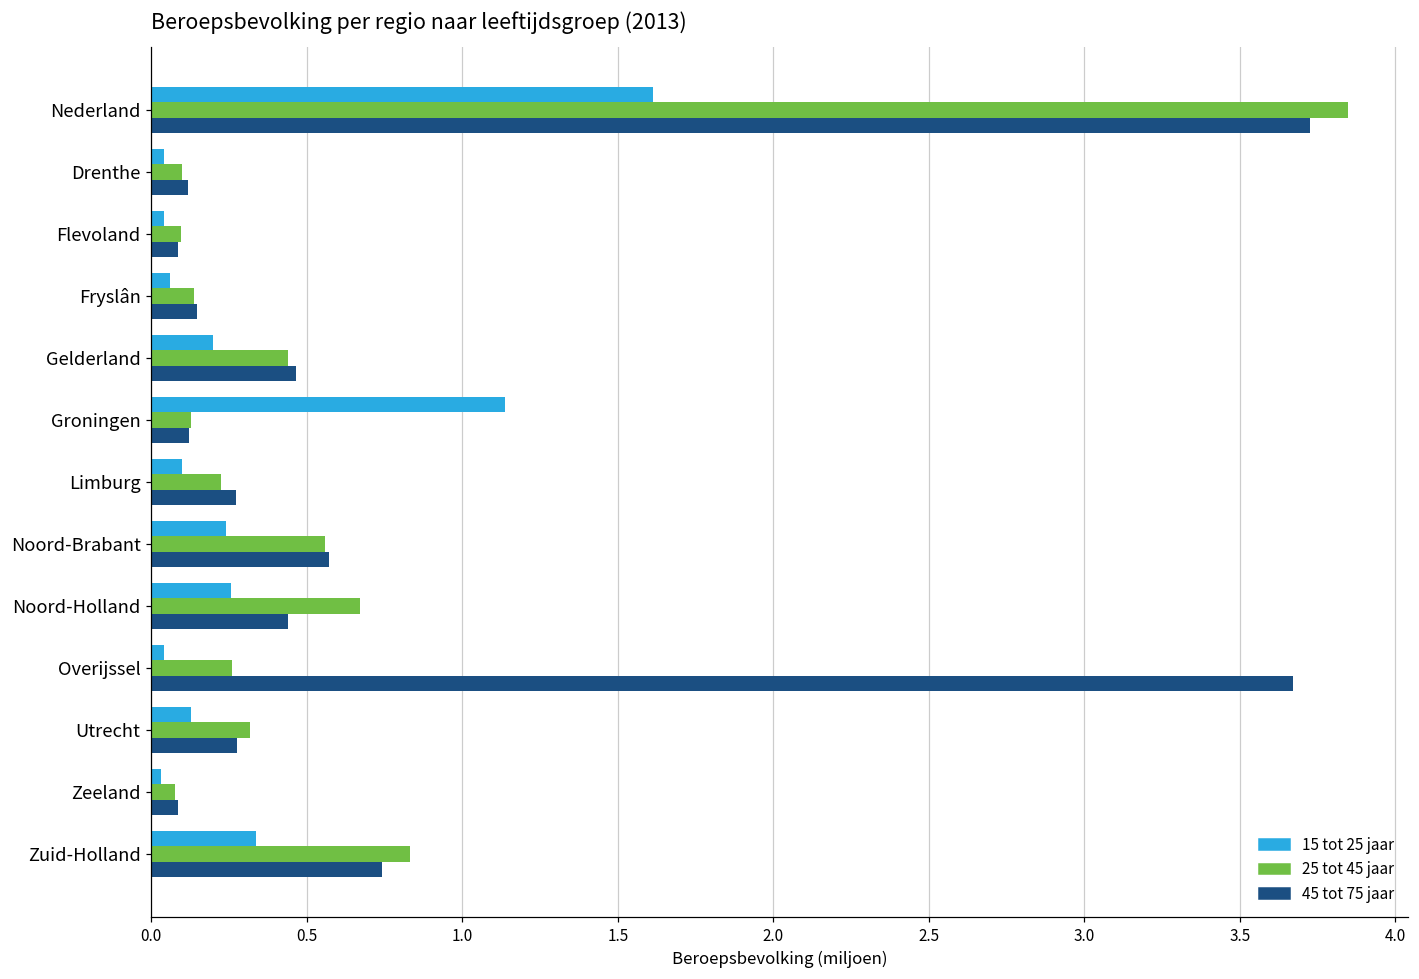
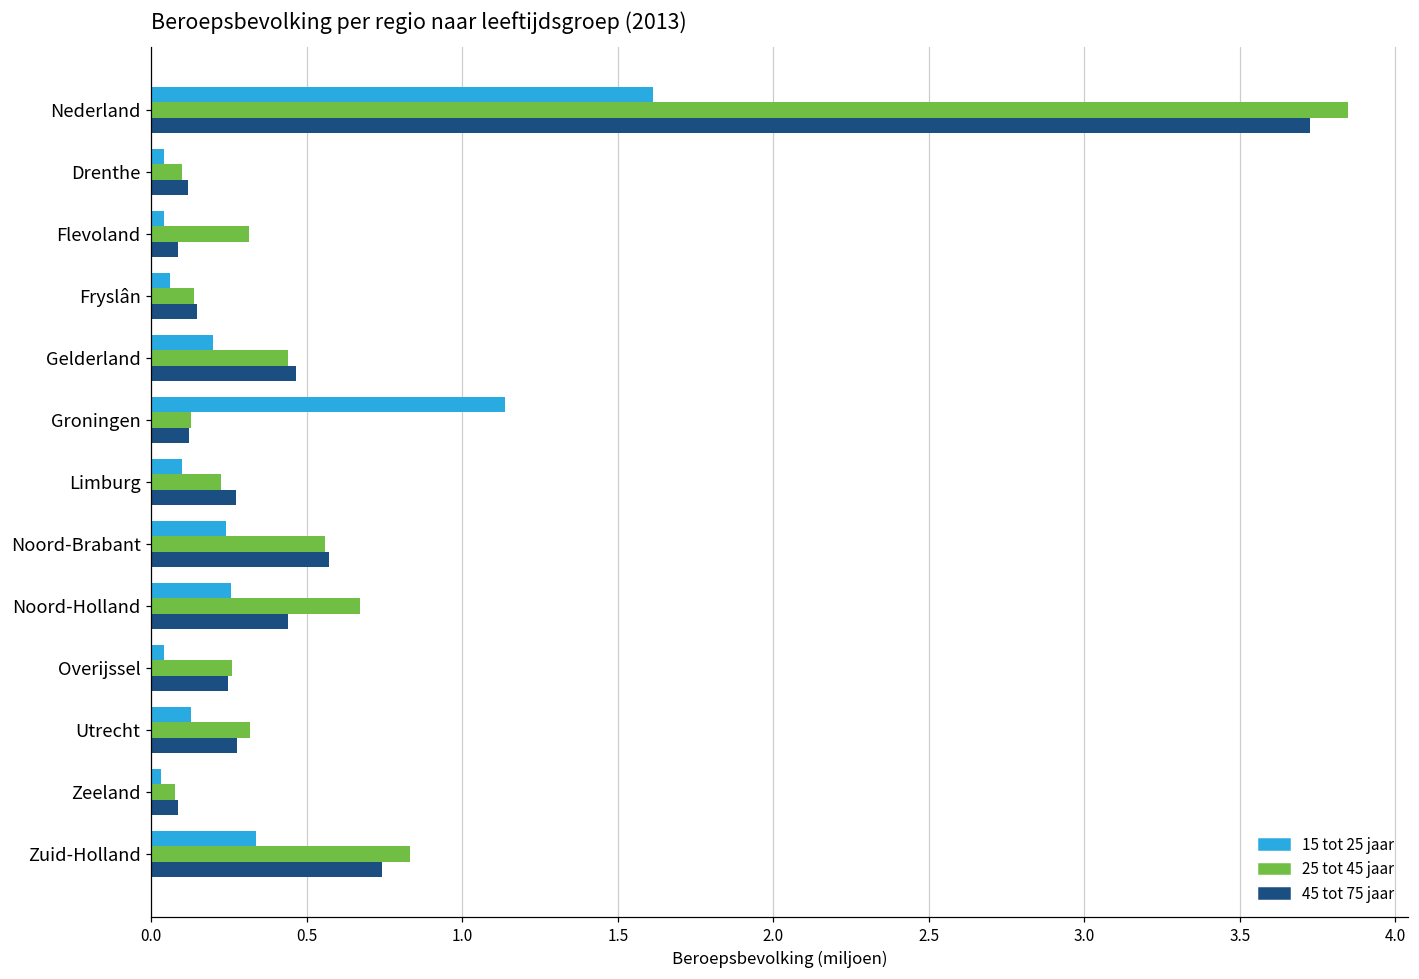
25 tot 45 jaar, Flevoland: 0.10 -> 0.31
45 tot 75 jaar, Overijssel: 3.67 -> 0.25
